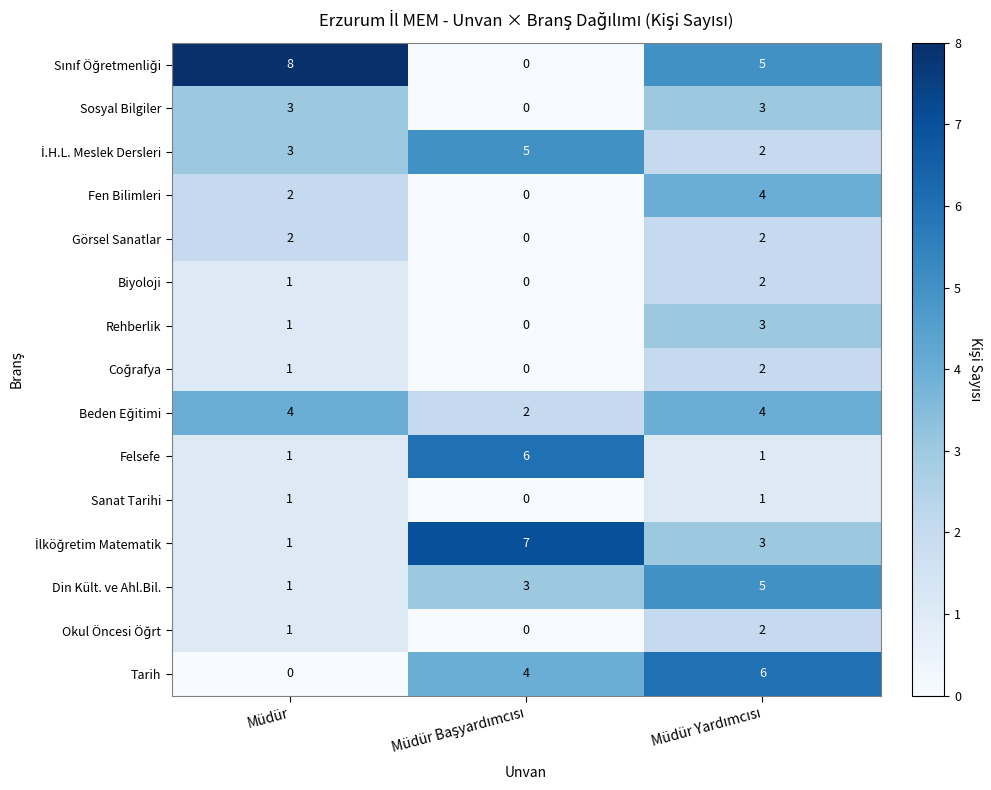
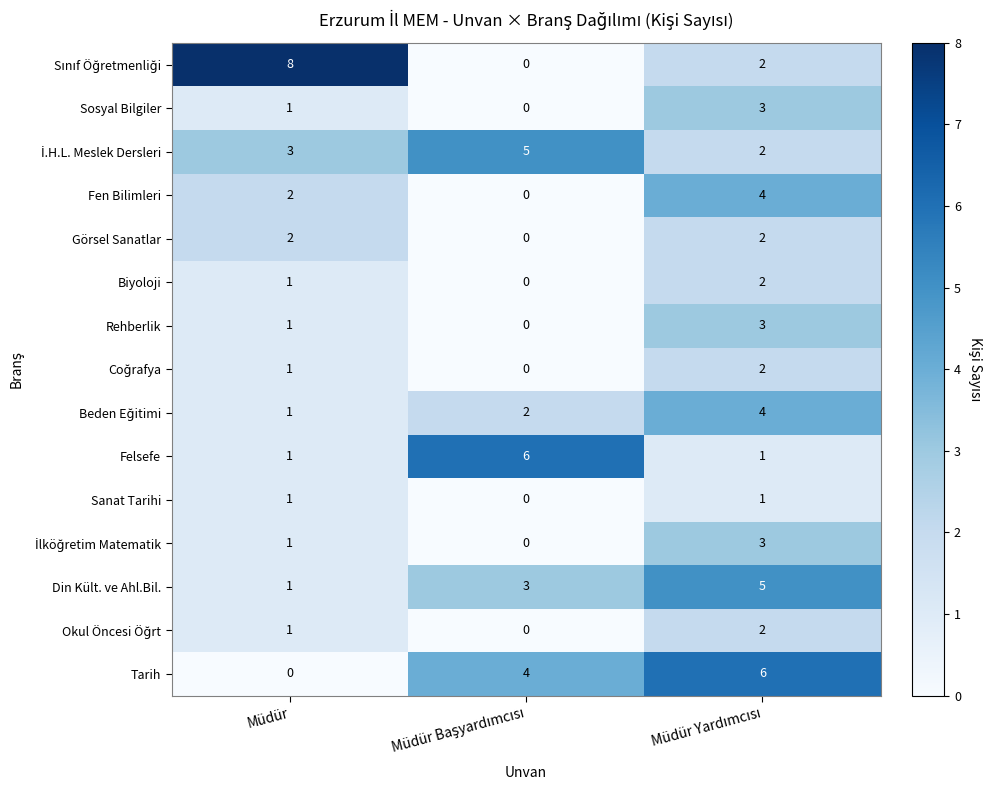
Sınıf Öğretmenliği, Müdür Yardımcısı: 5 -> 2
Sosyal Bilgiler, Müdür: 3 -> 1
Beden Eğitimi, Müdür: 4 -> 1
İlköğretim Matematik, Müdür Başyardımcısı: 7 -> 0
